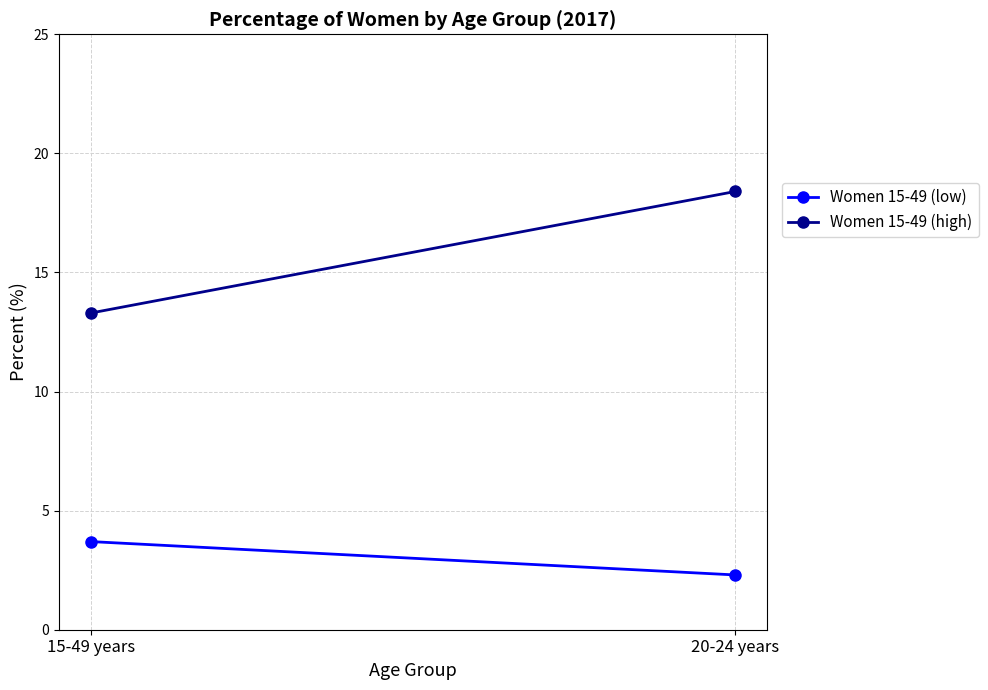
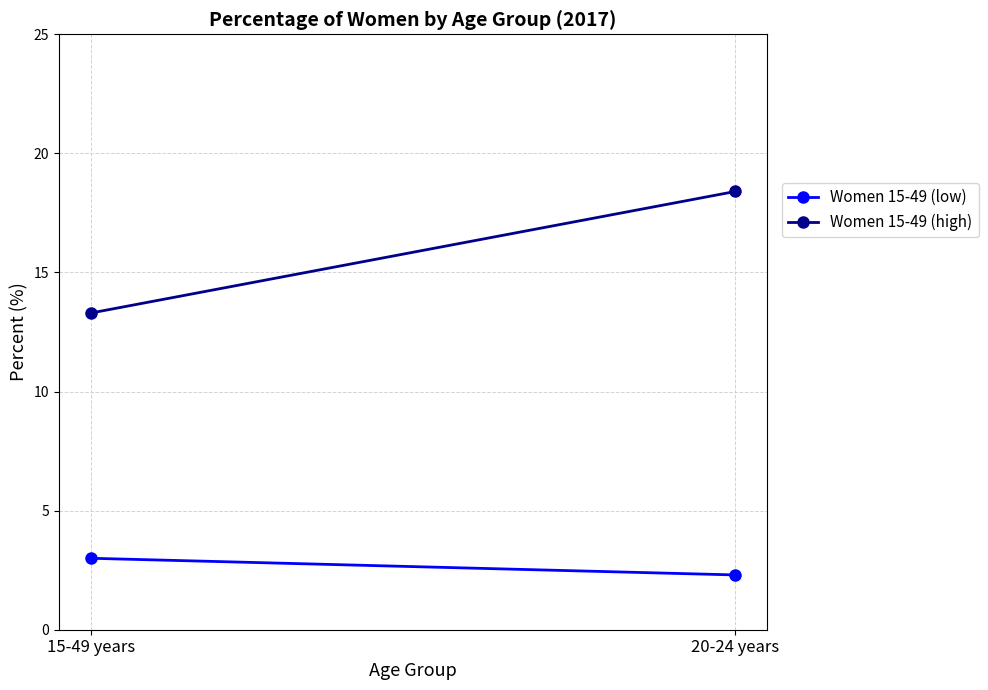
Women 15-49 (low), 15-49 years: 3.7 -> 3.0
